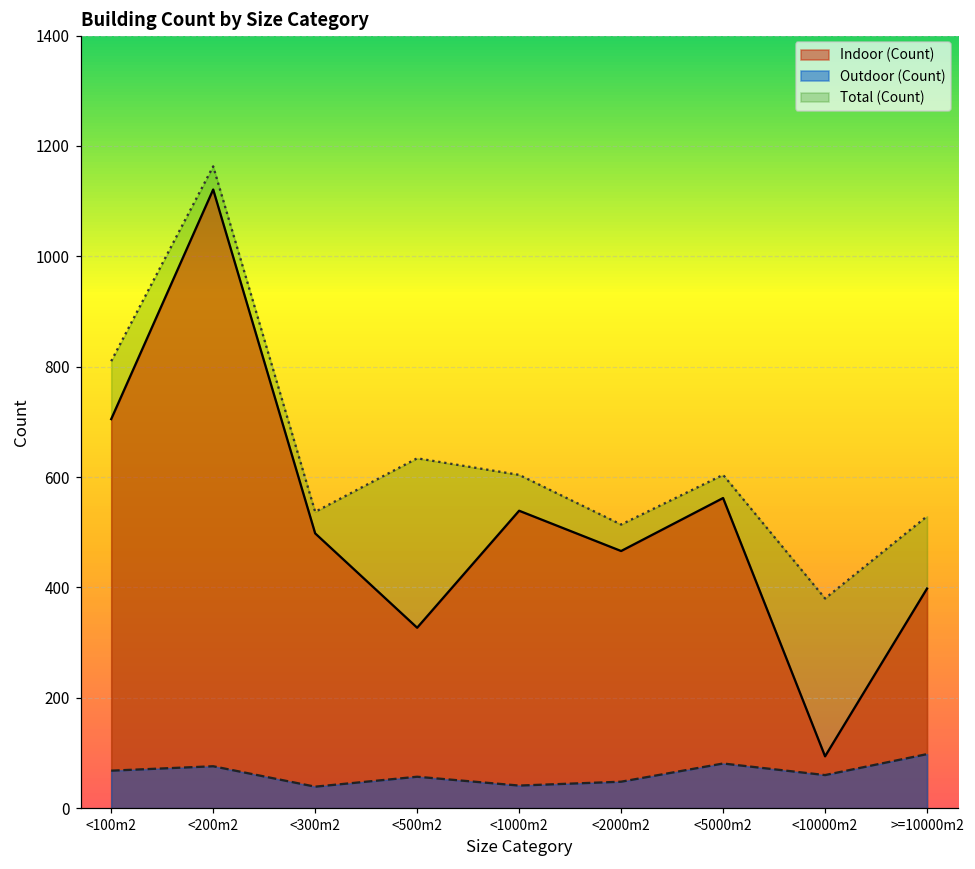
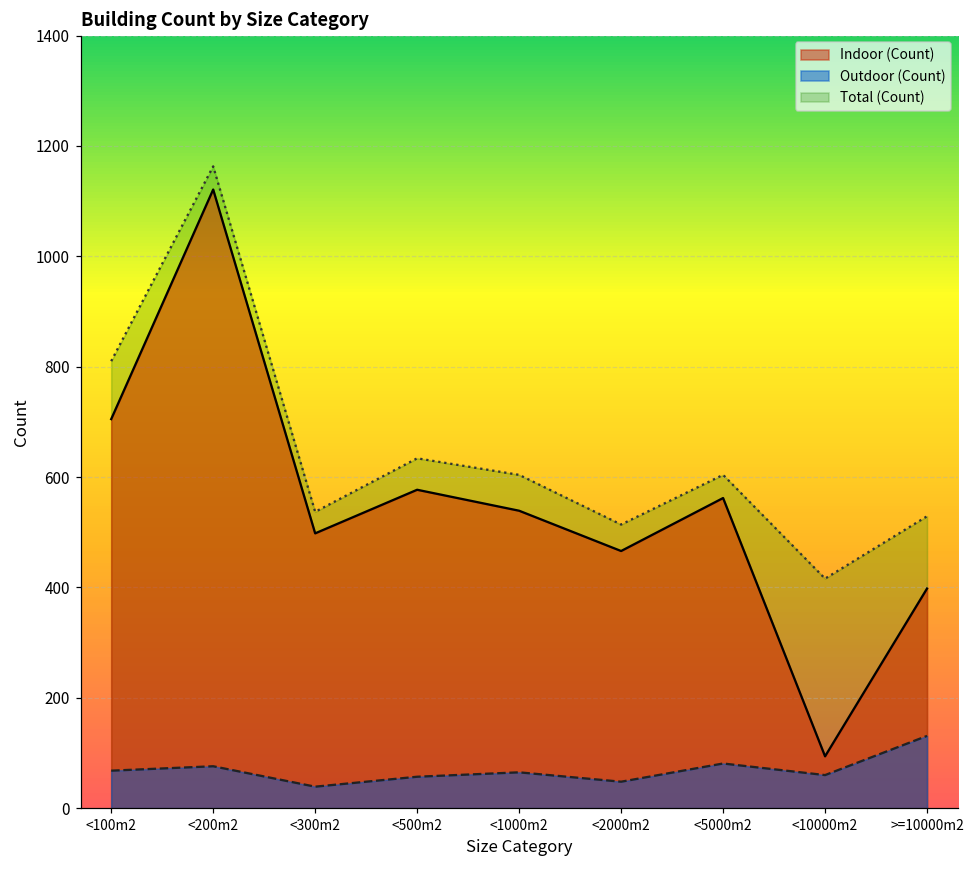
Indoor (Count), <500m2: 330 -> 580
Outdoor (Count), <1000m2: 40 -> 70
Total (Count), <10000m2: 380 -> 420
Outdoor (Count), >=10000m2: 100 -> 130
